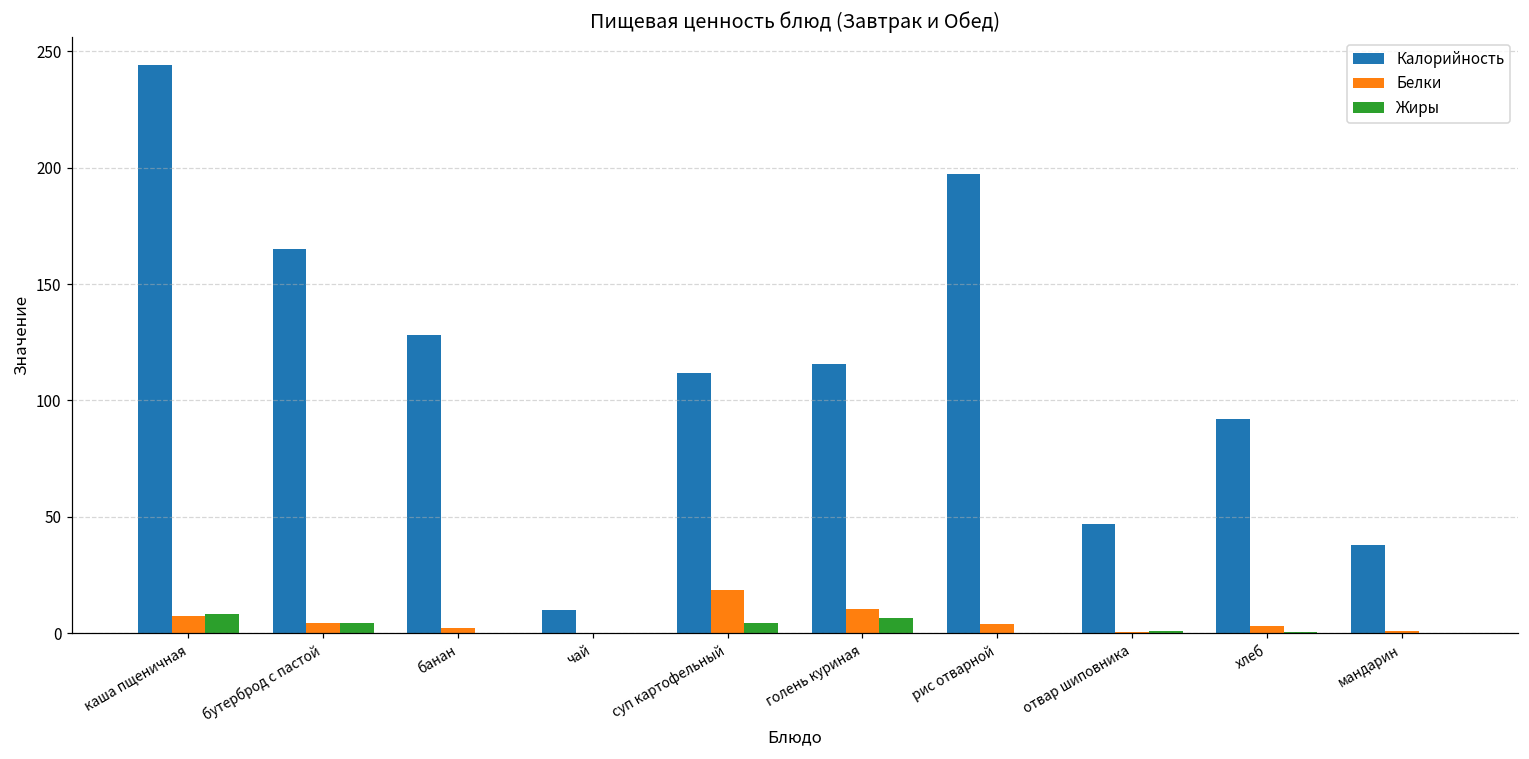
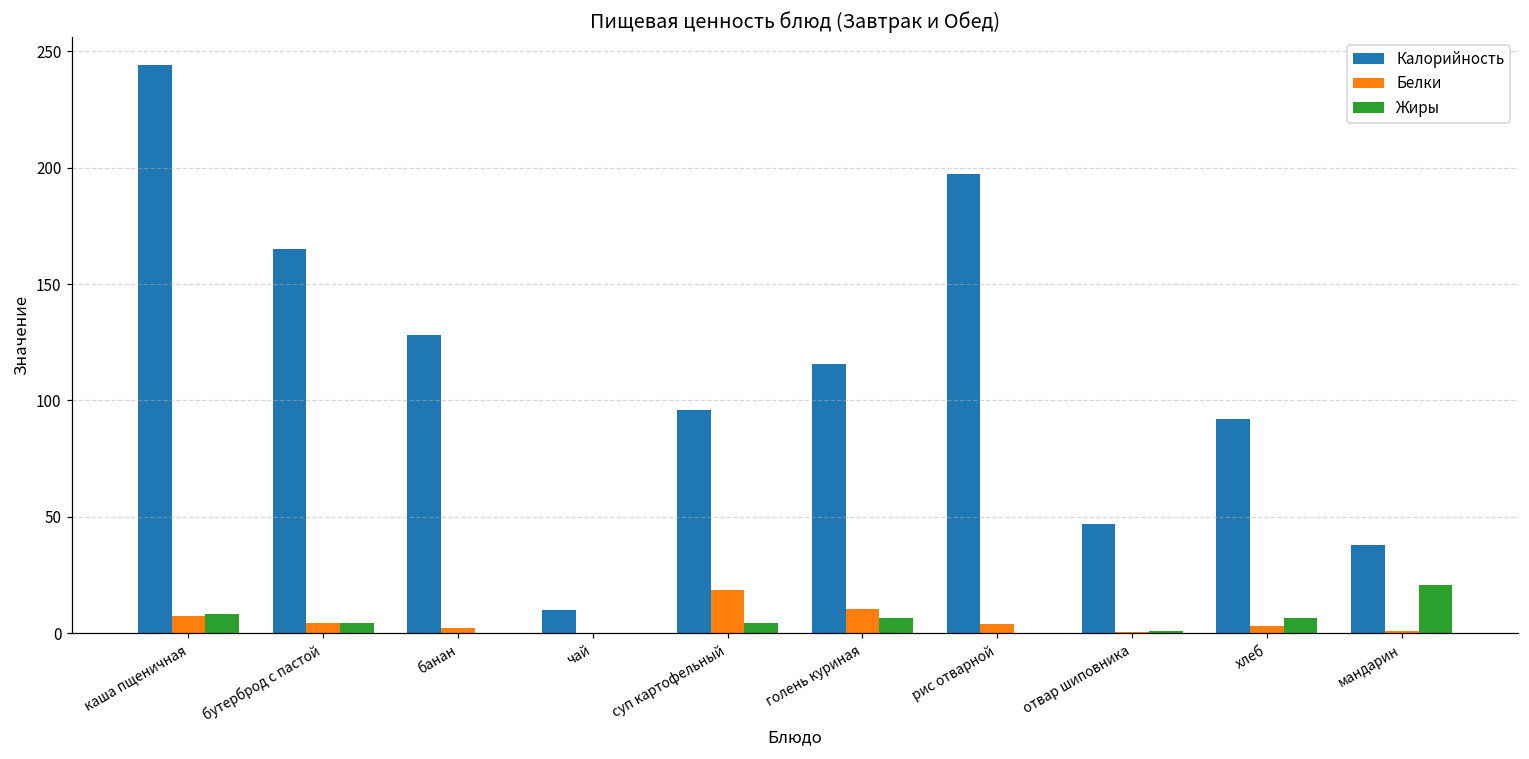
Калорийность, суп картофельный: 112 -> 96
Жиры, хлеб: 0 -> 7
Жиры, мандарин: 0 -> 21
